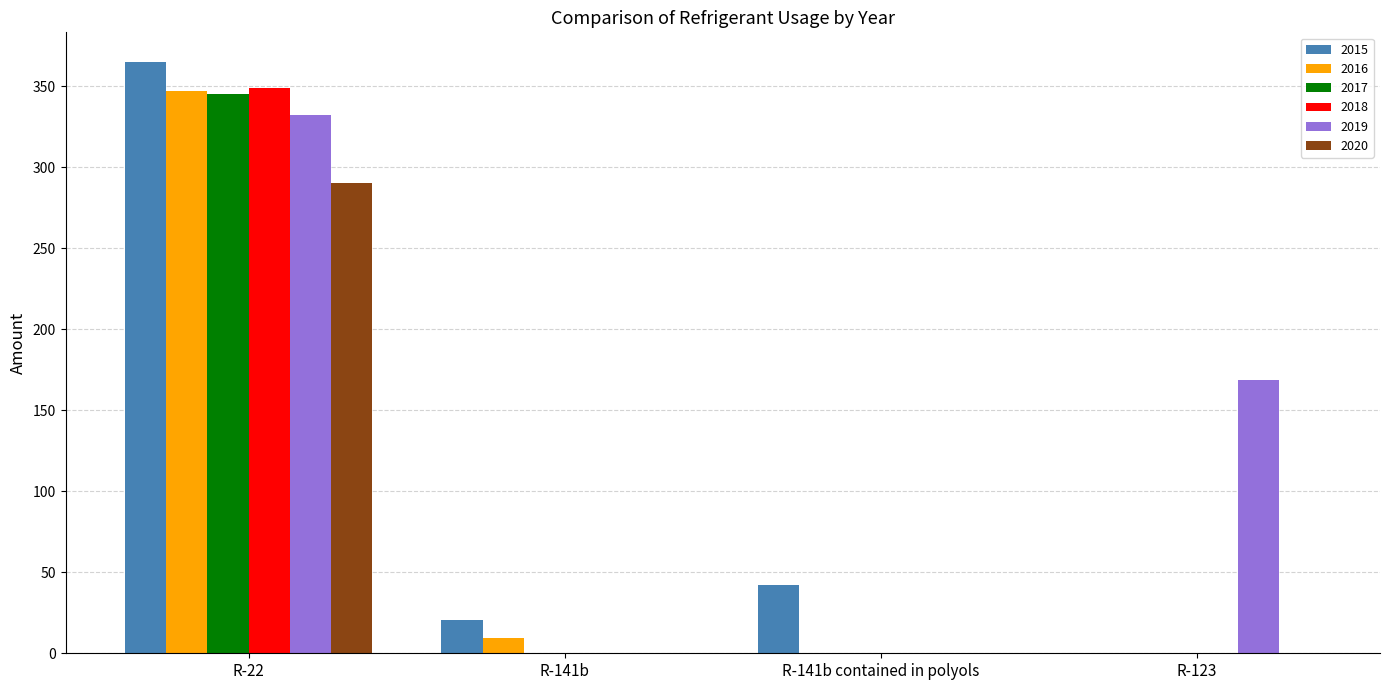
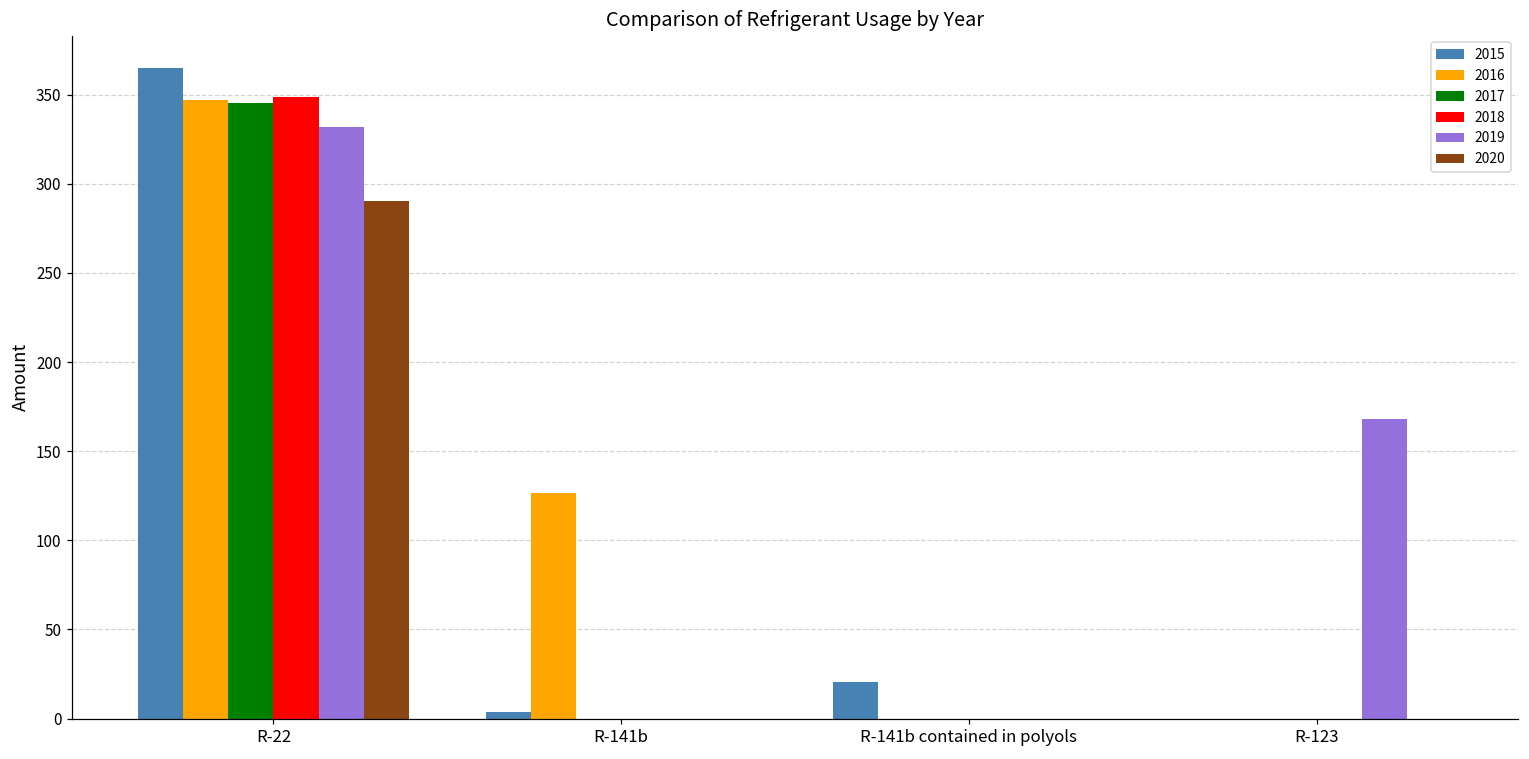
2015, R-141b: 20 -> 4
2016, R-141b: 9 -> 127
2015, R-141b contained in polyols: 42 -> 21
